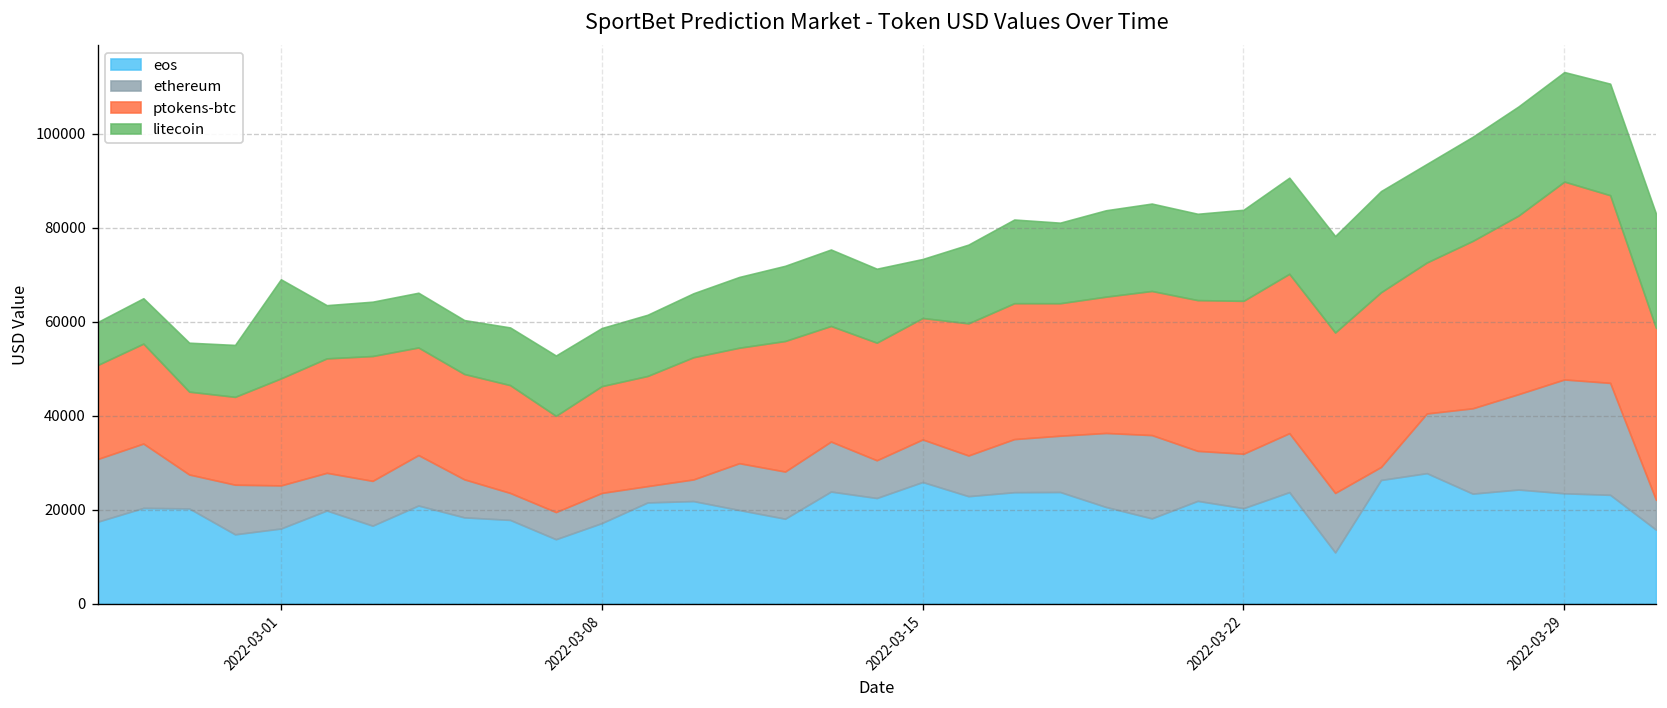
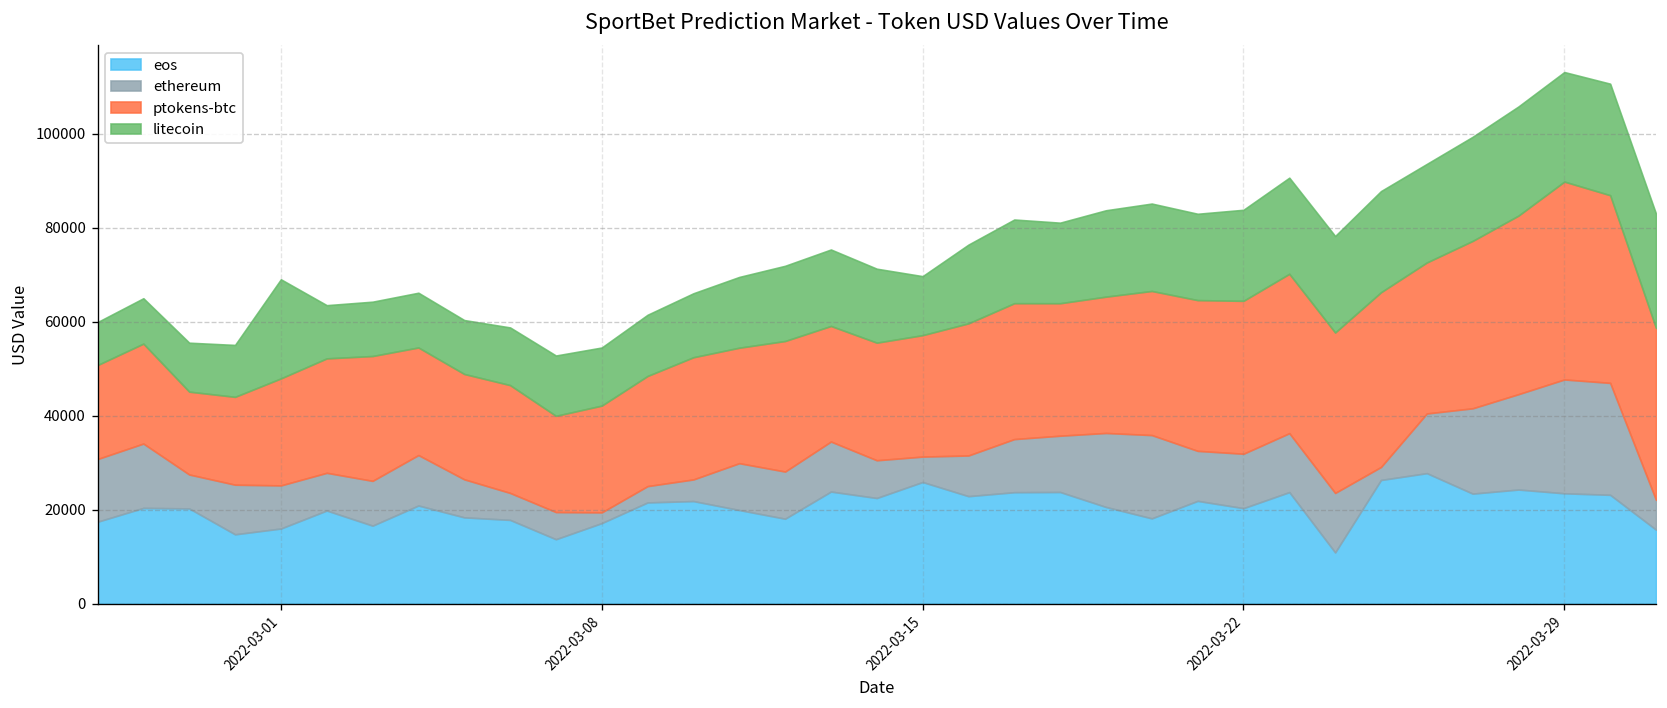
ethereum, 2022-03-08: 6000 -> 2000
ethereum, 2022-03-15: 9000 -> 5000
